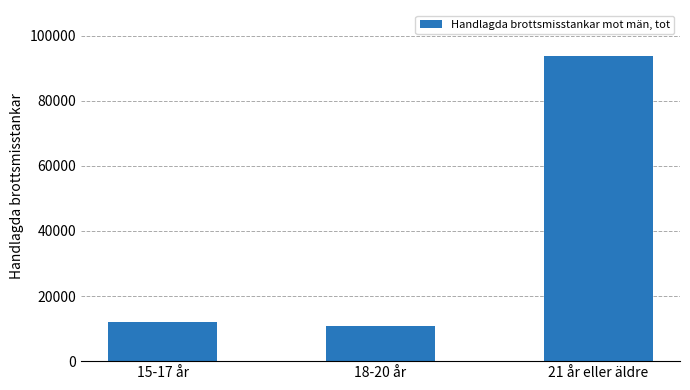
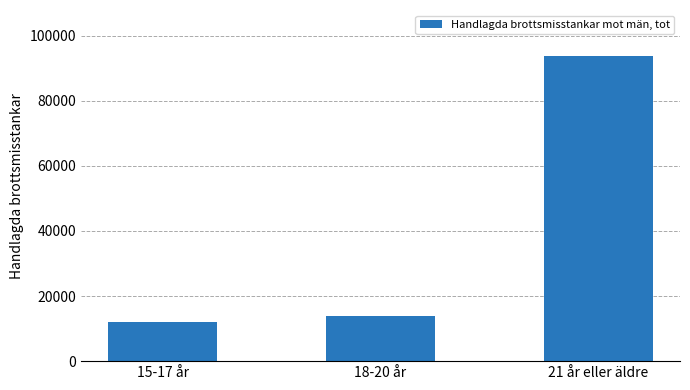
18-20 år: 11000 -> 14000
